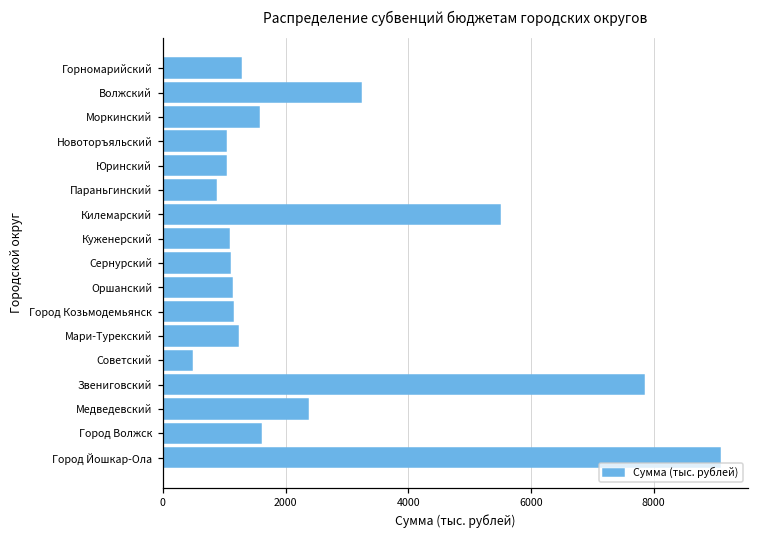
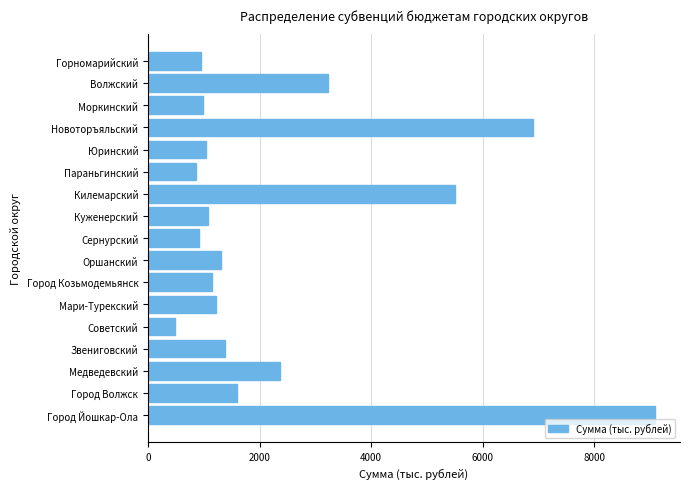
Горномарийский: 1300 -> 900
Моркинский: 1600 -> 1000
Новоторъяльский: 1000 -> 6900
Сернурский: 1100 -> 900
Оршанский: 1100 -> 1300
Звениговский: 7800 -> 1400
